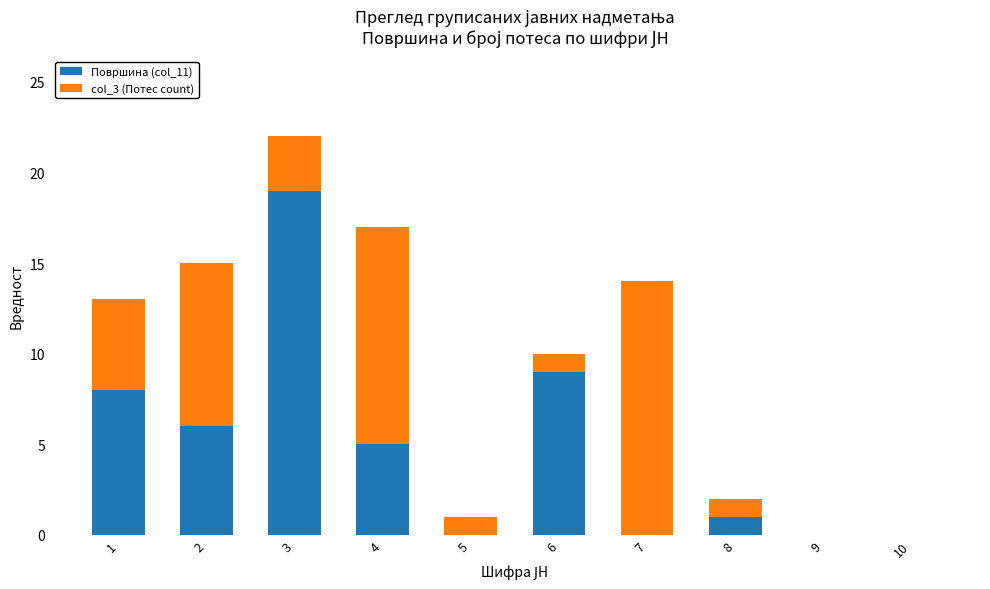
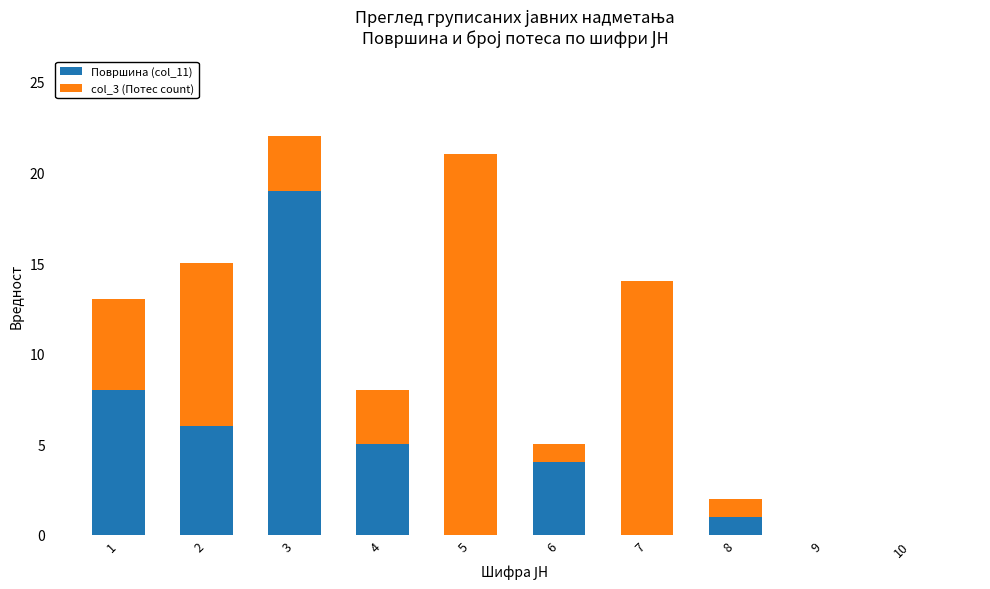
col_3 (Потес count), 4: 12 -> 3
col_3 (Потес count), 5: 1 -> 21
Површина (col_11), 6: 9 -> 4
